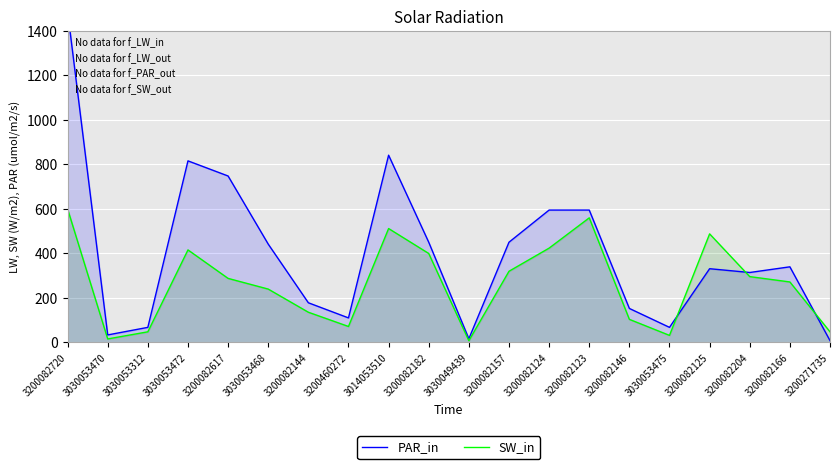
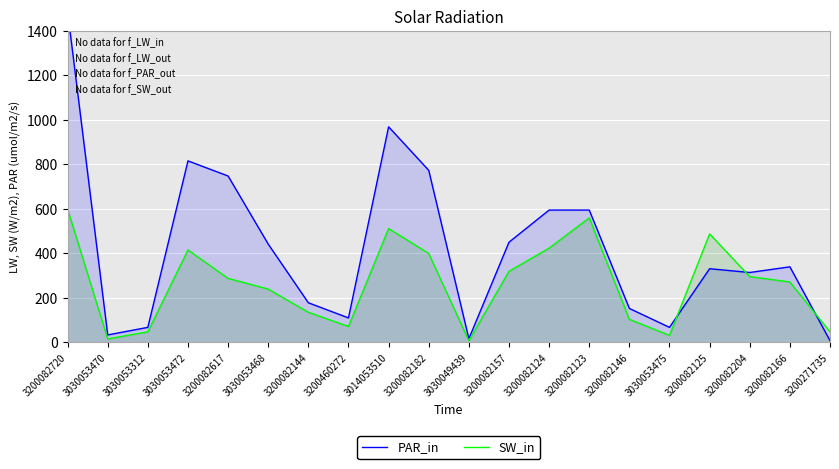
PAR_in, 3014053510: 840 -> 970
PAR_in, 3200082182: 450 -> 770
